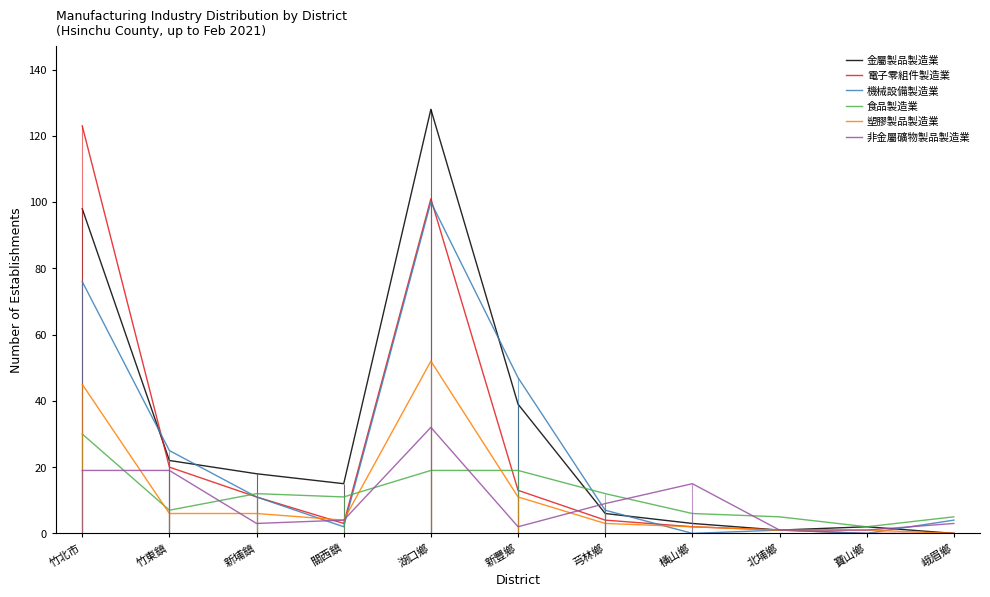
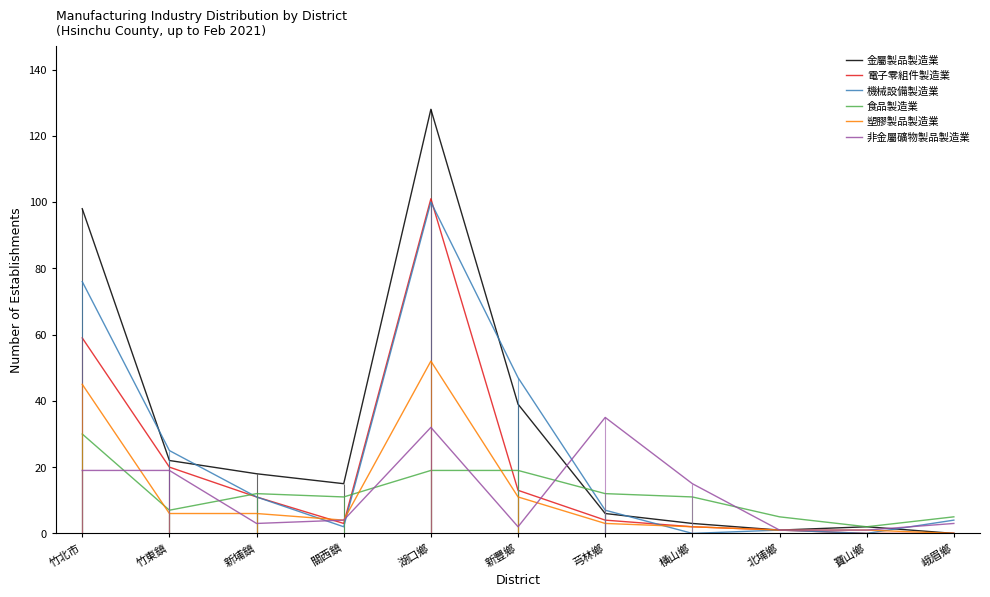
電子零組件製造業, 竹北市: 123 -> 59
非金屬礦物製品製造業, 芎林鄉: 9 -> 35
食品製造業, 橫山鄉: 6 -> 11
